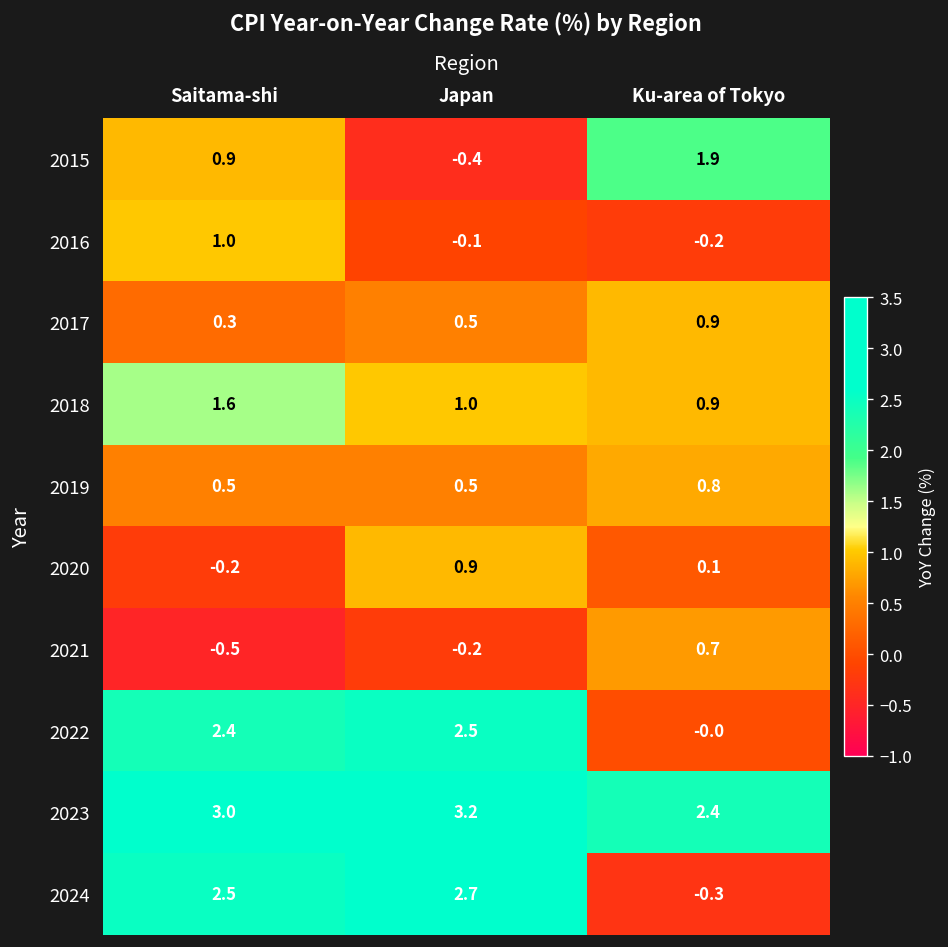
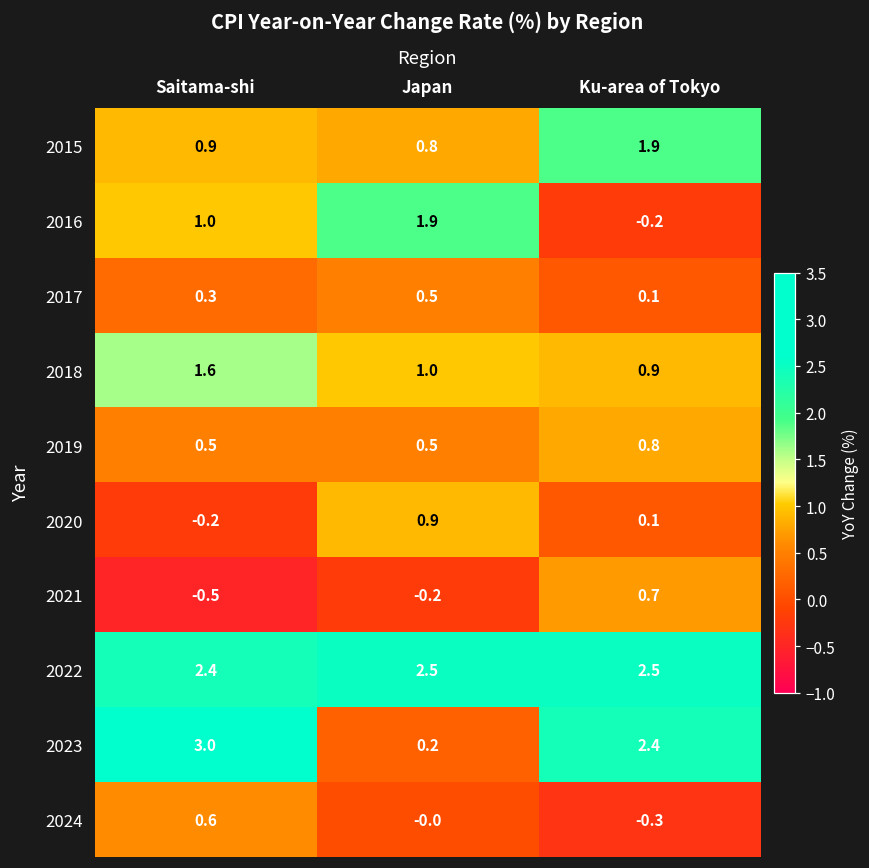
2015, Japan: -0.4 -> 0.8
2016, Japan: -0.1 -> 1.9
2017, Ku-area of Tokyo: 0.9 -> 0.1
2022, Ku-area of Tokyo: -0.0 -> 2.5
2023, Japan: 3.2 -> 0.2
2024, Saitama-shi: 2.5 -> 0.6
2024, Japan: 2.7 -> -0.0
